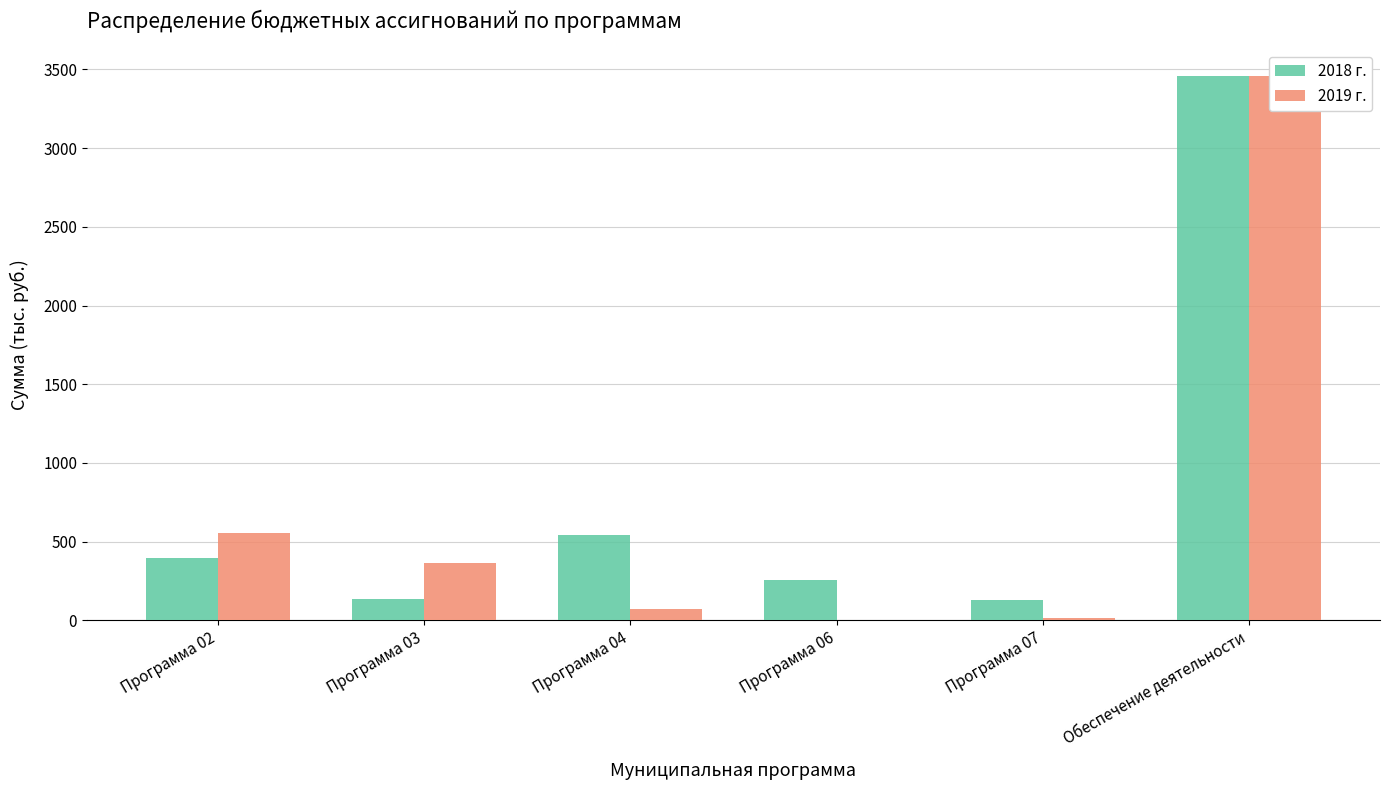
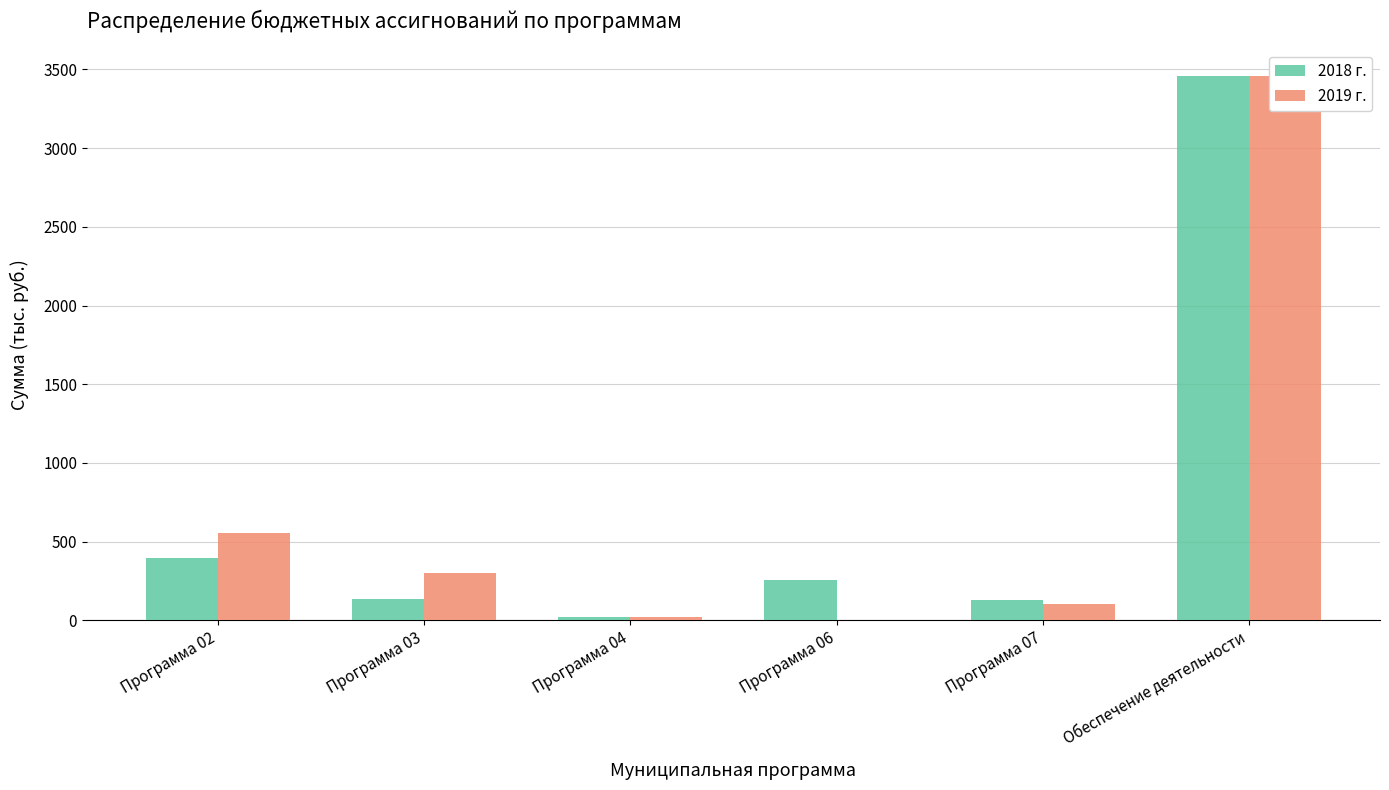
2019 г., Программа 03: 360 -> 300
2018 г., Программа 04: 540 -> 20
2019 г., Программа 04: 70 -> 20
2019 г., Программа 07: 10 -> 100
